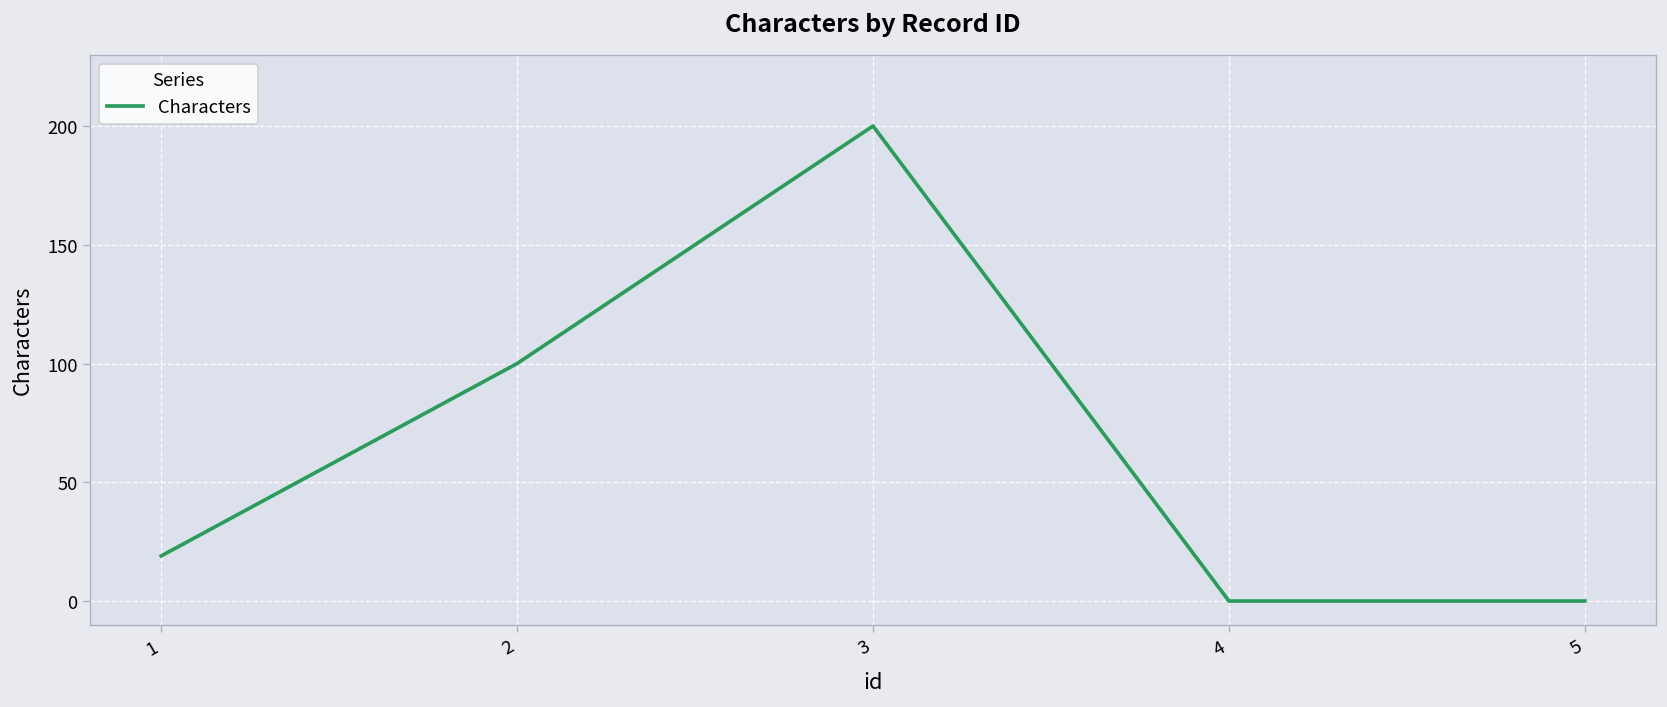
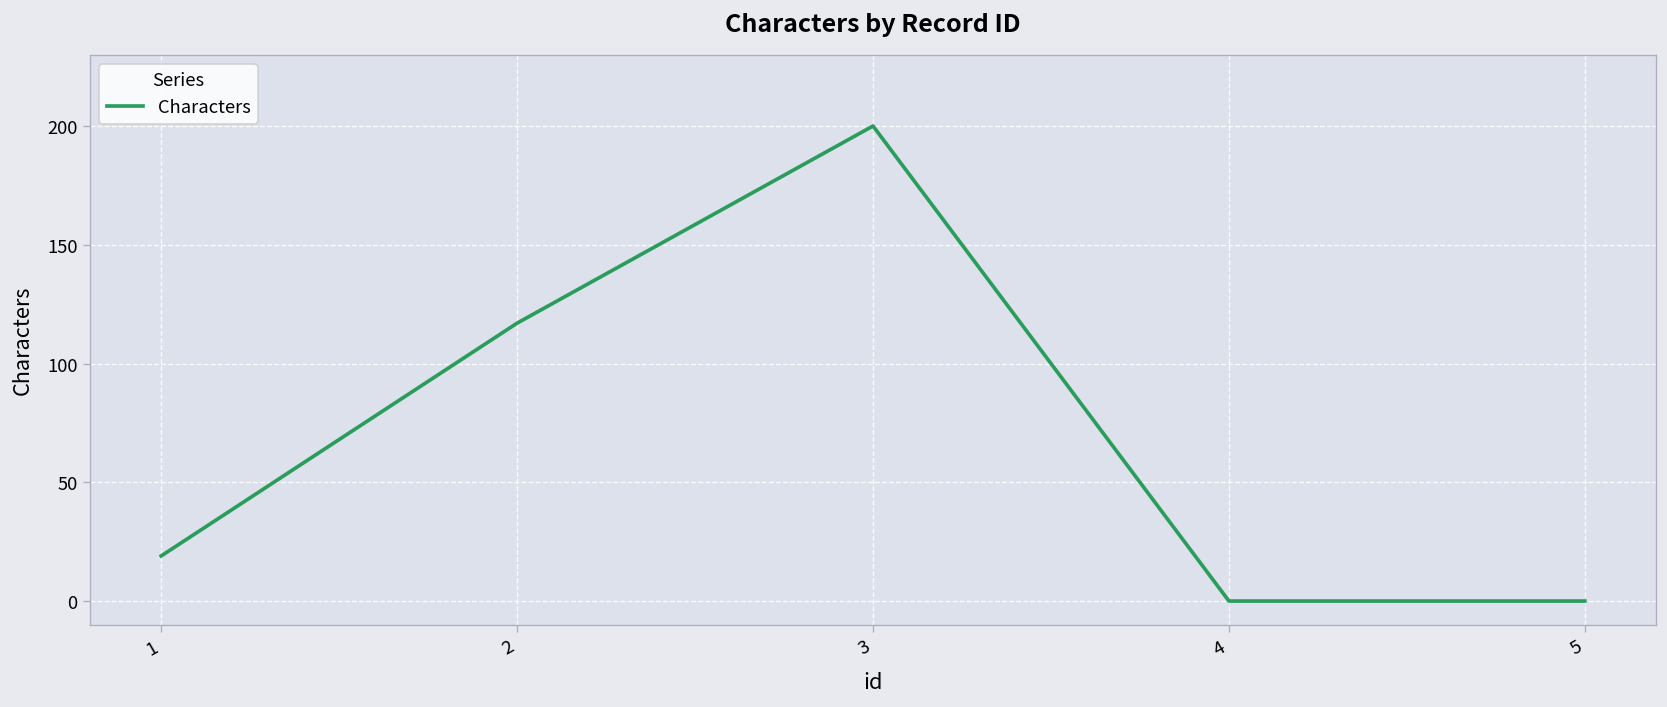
2: 100 -> 117
